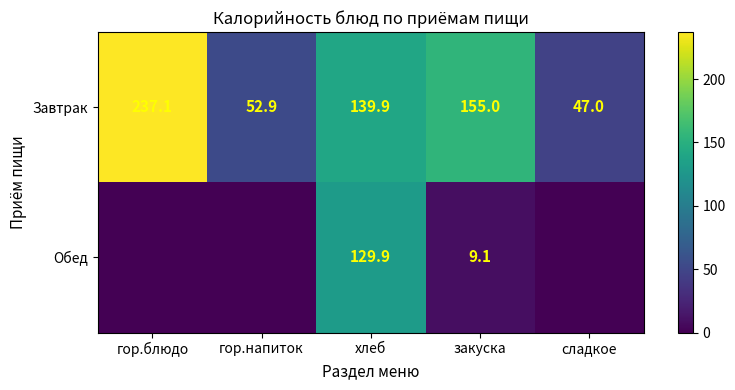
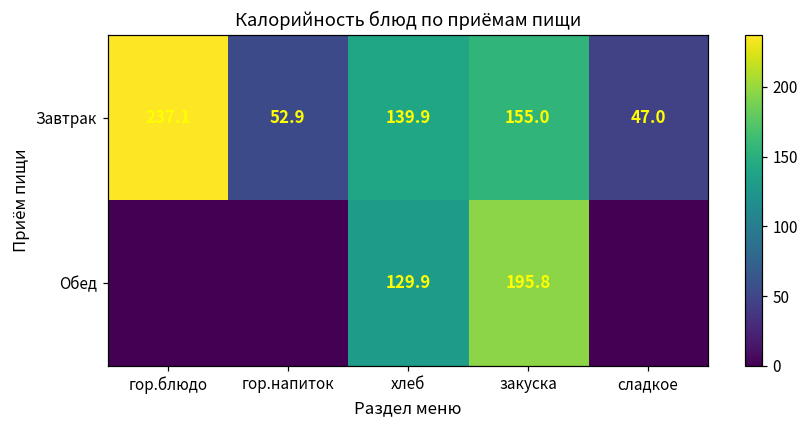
Обед, закуска: 9.1 -> 195.8
